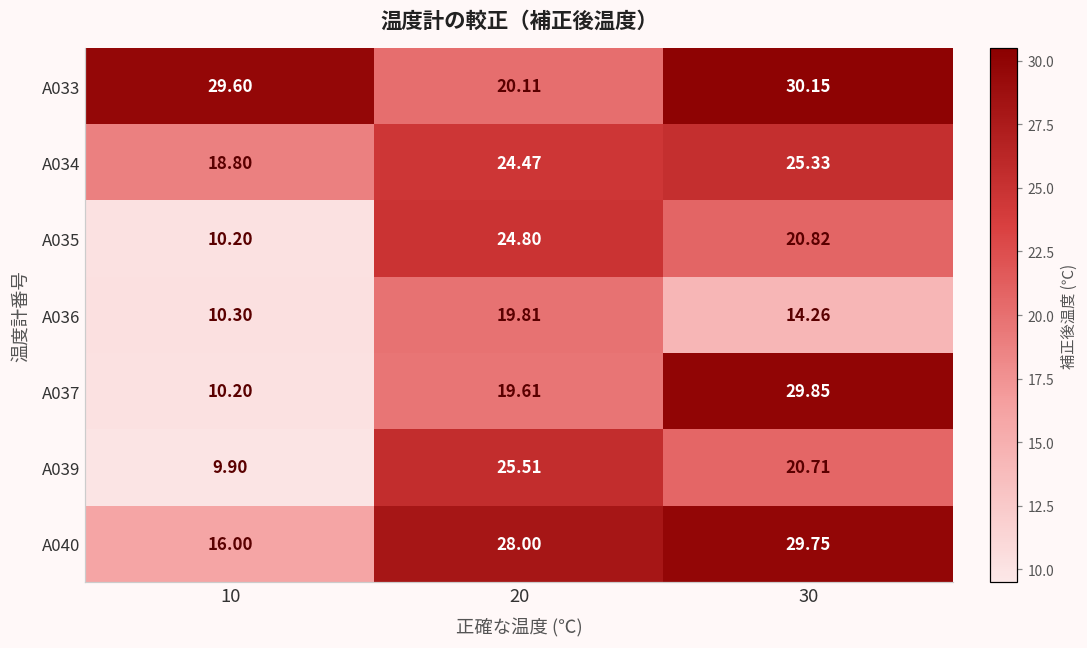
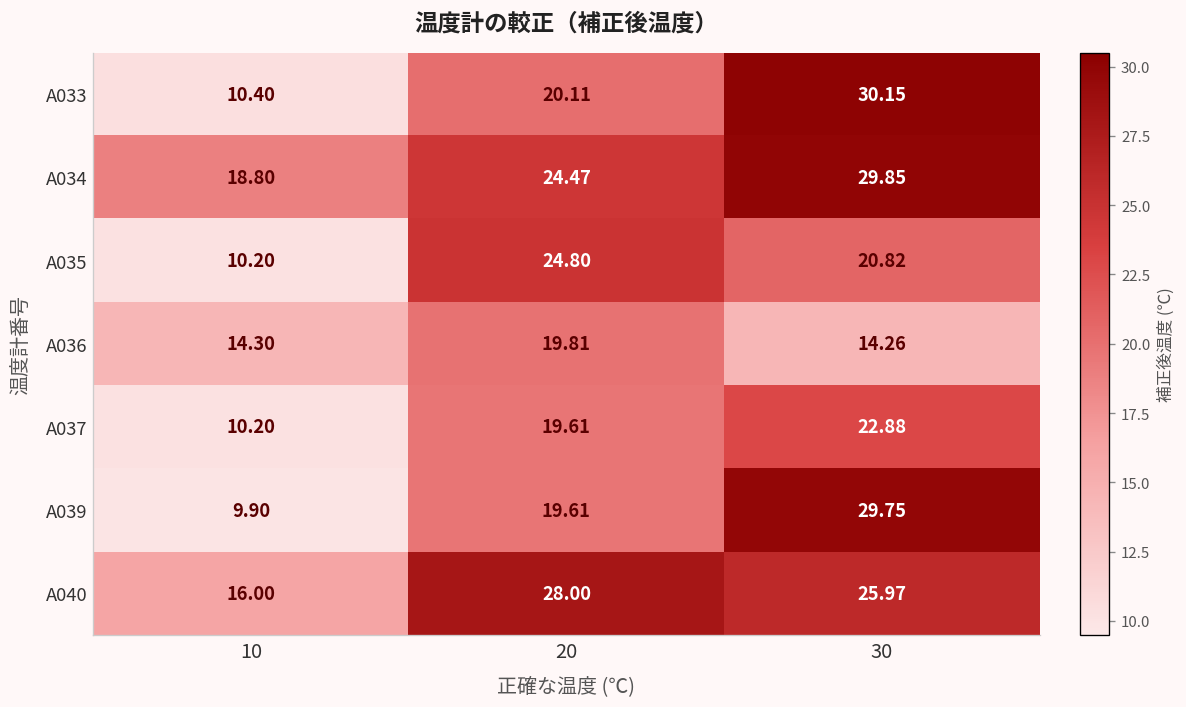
A033, 10: 29.60 -> 10.40
A034, 30: 25.33 -> 29.85
A036, 10: 10.30 -> 14.30
A037, 30: 29.85 -> 22.88
A039, 20: 25.51 -> 19.61
A039, 30: 20.71 -> 29.75
A040, 30: 29.75 -> 25.97
